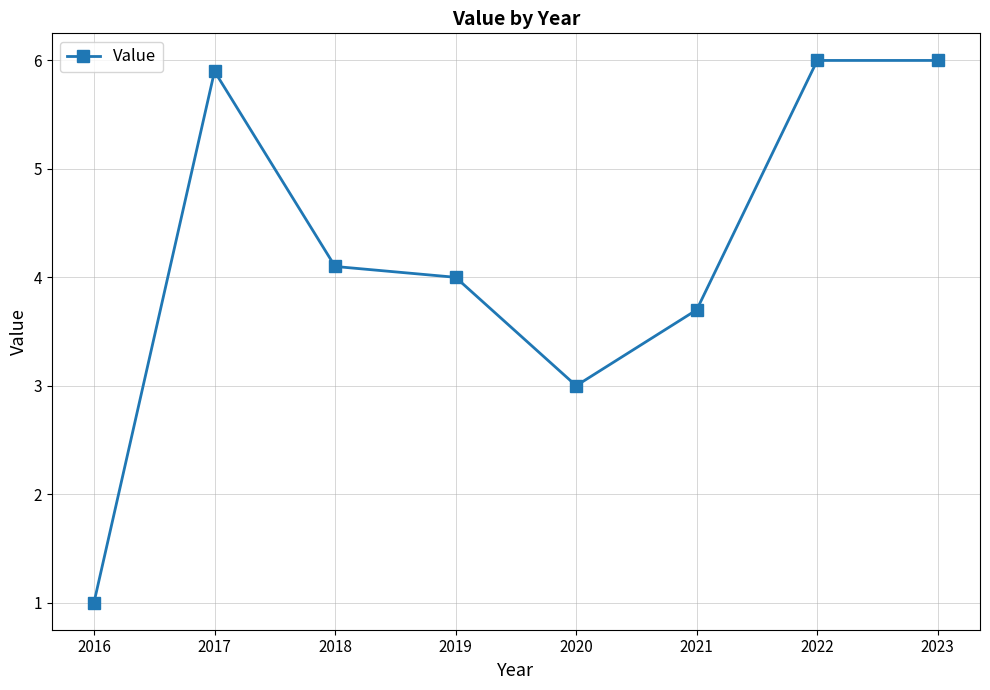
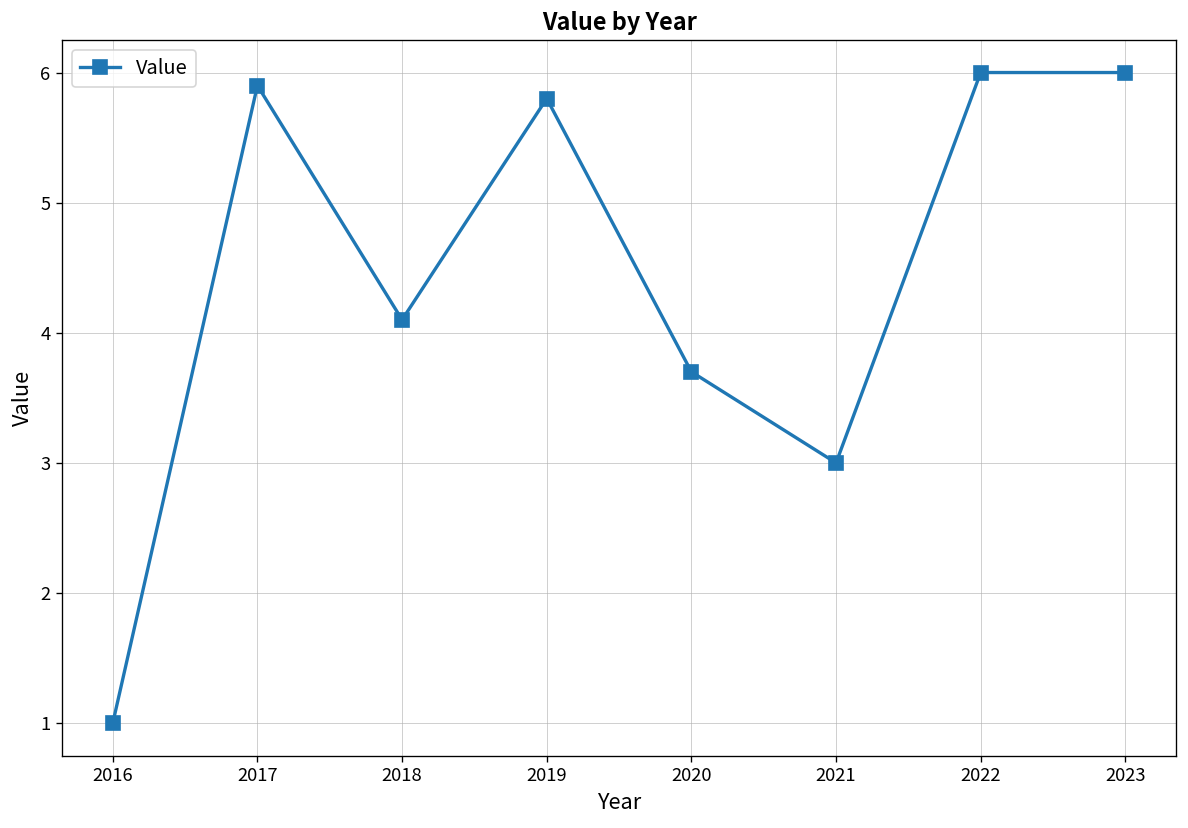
2019: 4.0 -> 5.8
2020: 3.0 -> 3.7
2021: 3.7 -> 3.0
